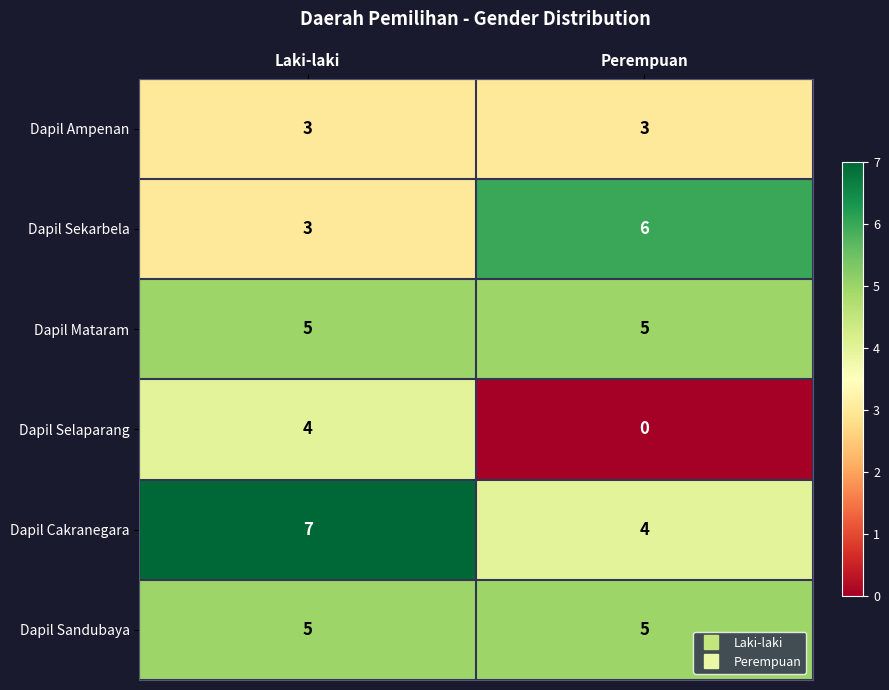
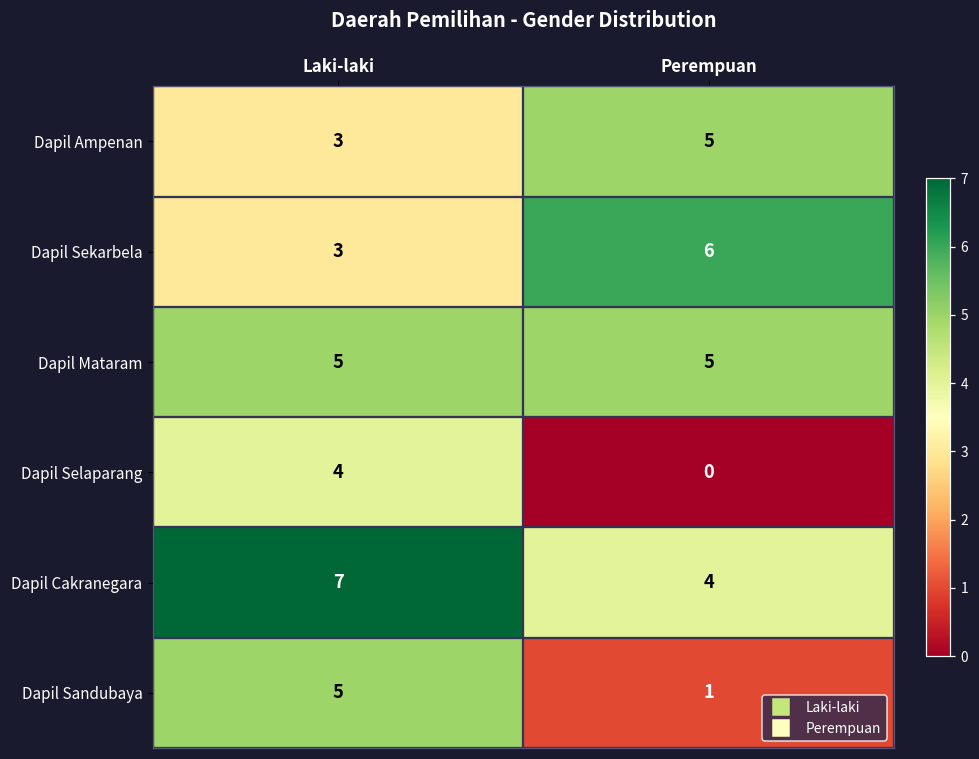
Dapil Ampenan, Perempuan: 3 -> 5
Dapil Sandubaya, Perempuan: 5 -> 1
